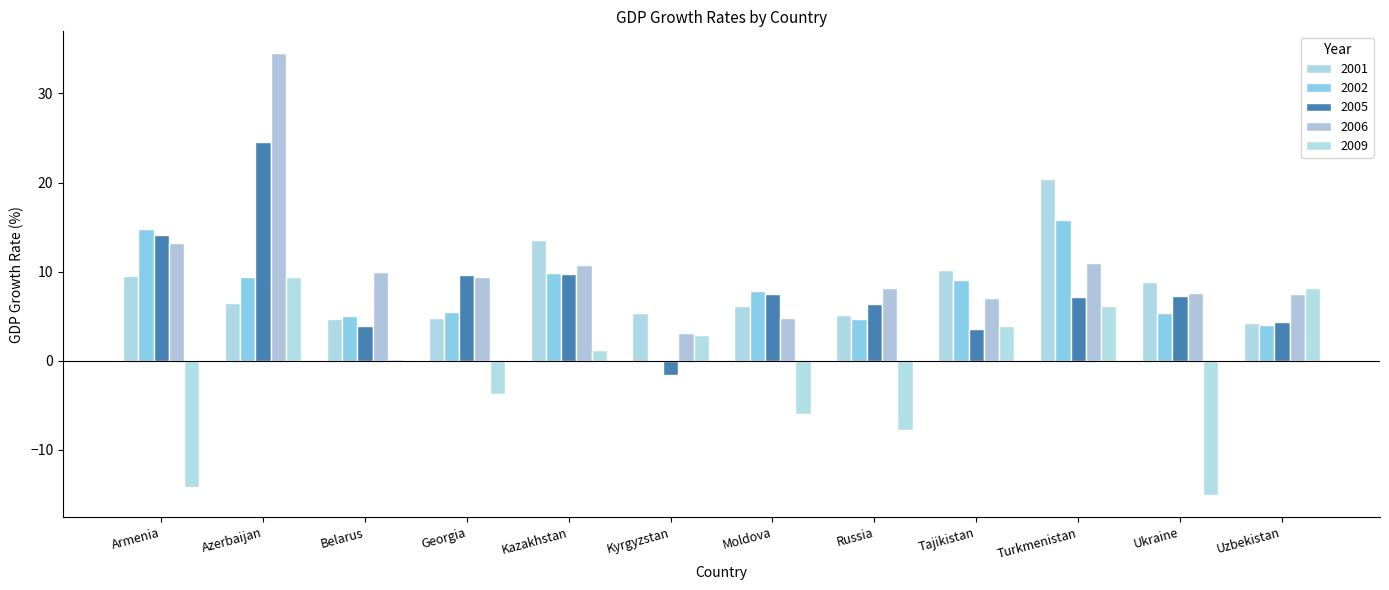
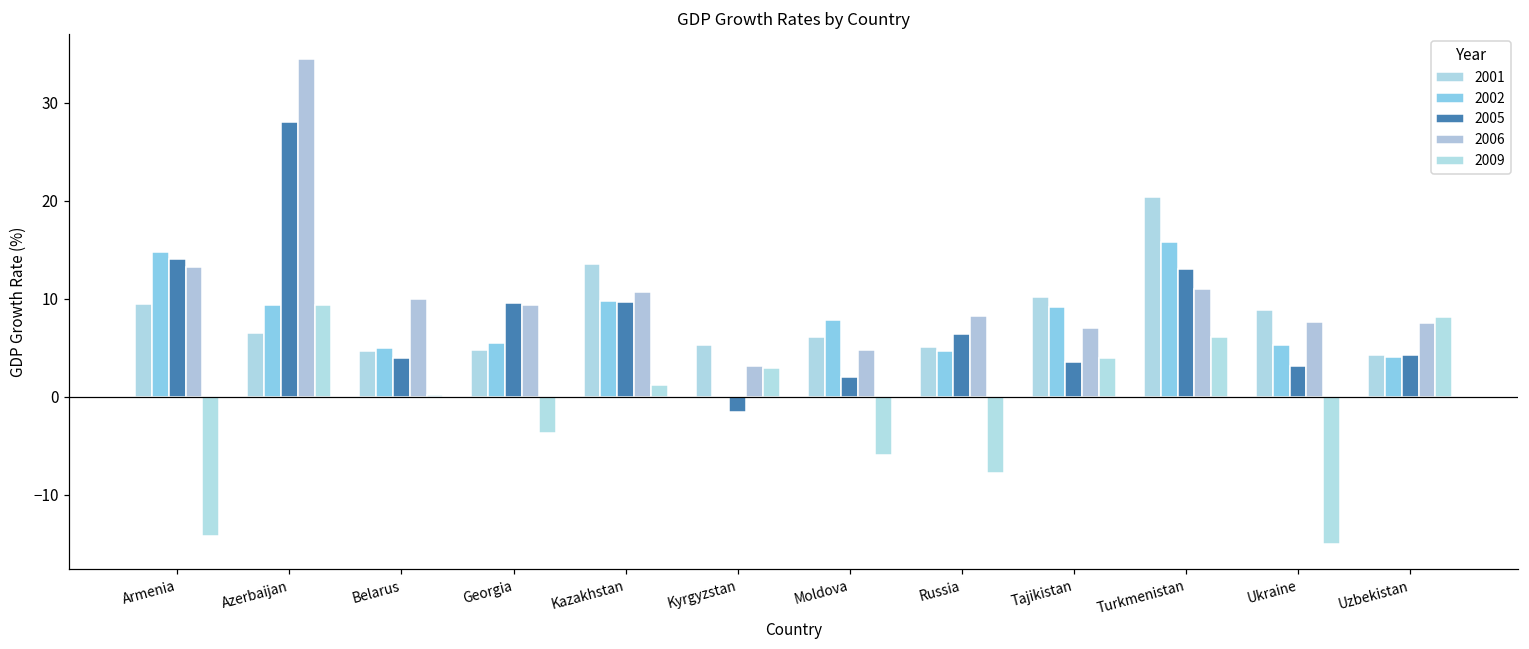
2005, Azerbaijan: 25 -> 28
2005, Moldova: 8 -> 2
2005, Turkmenistan: 7 -> 13
2005, Ukraine: 7 -> 3
